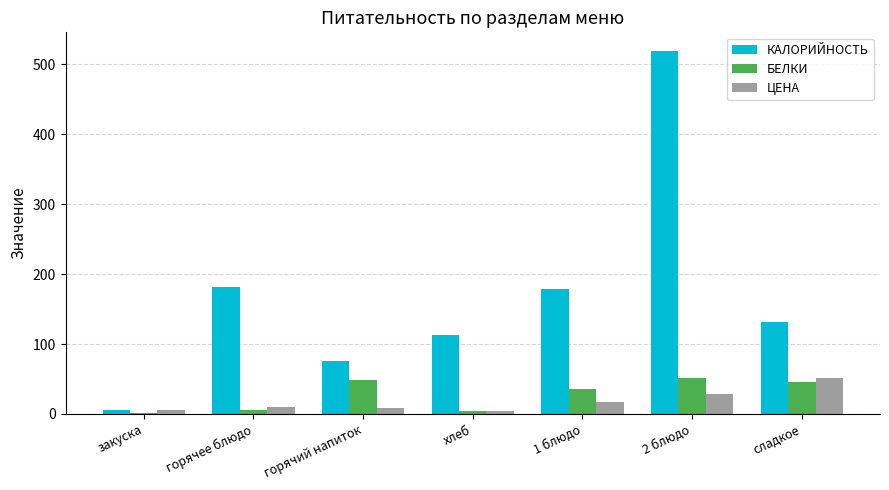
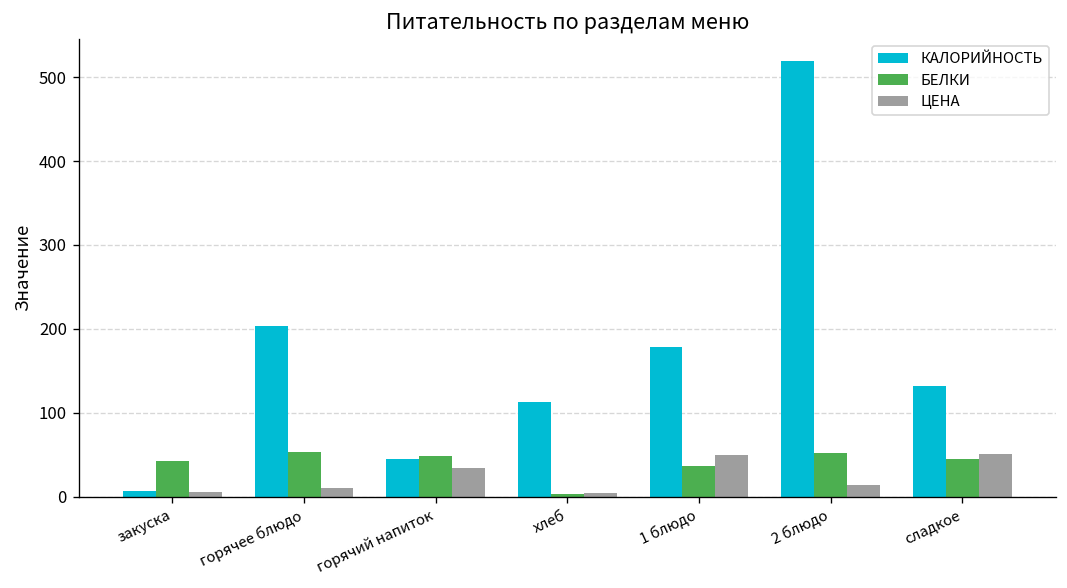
БЕЛКИ, закуска: 0 -> 40
КАЛОРИЙНОСТЬ, горячее блюдо: 180 -> 200
БЕЛКИ, горячее блюдо: 10 -> 50
КАЛОРИЙНОСТЬ, горячий напиток: 80 -> 50
ЦЕНА, горячий напиток: 10 -> 30
ЦЕНА, 1 блюдо: 20 -> 50
ЦЕНА, 2 блюдо: 30 -> 10
